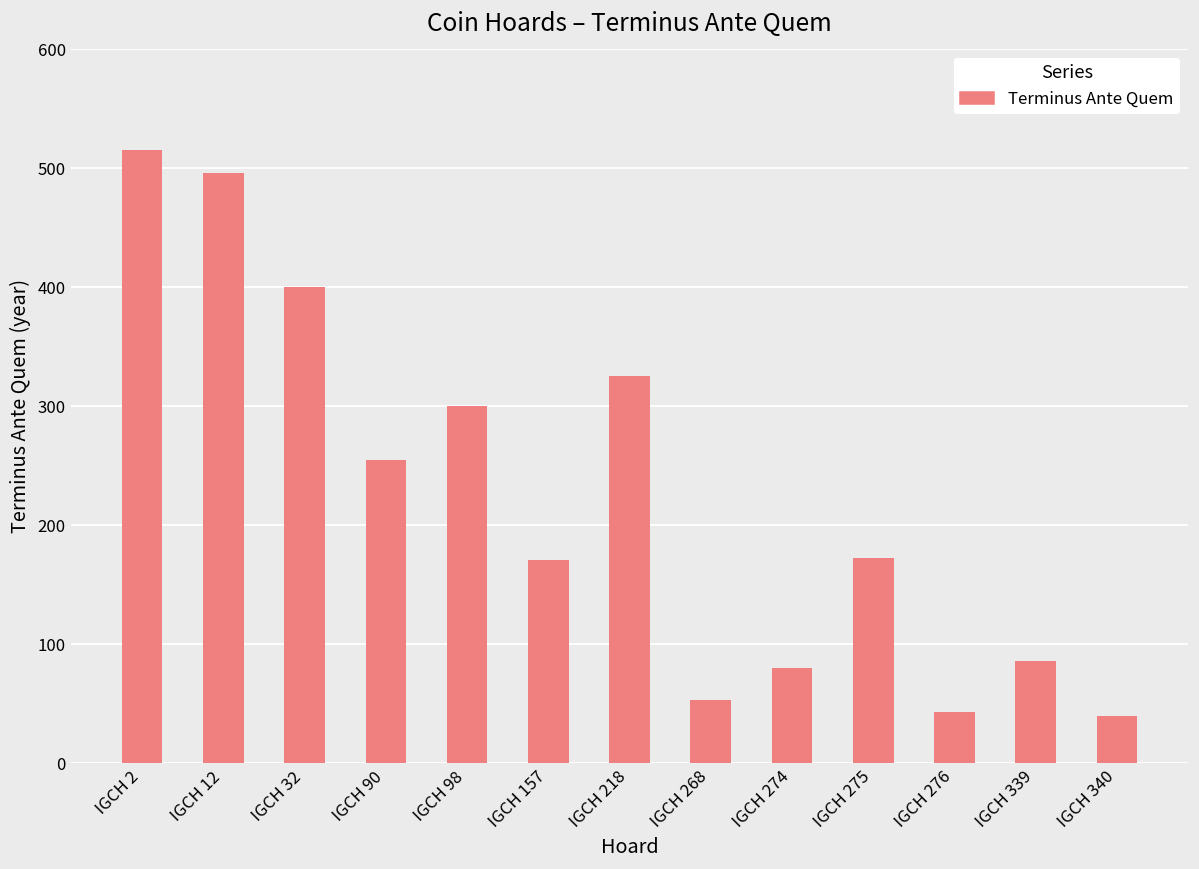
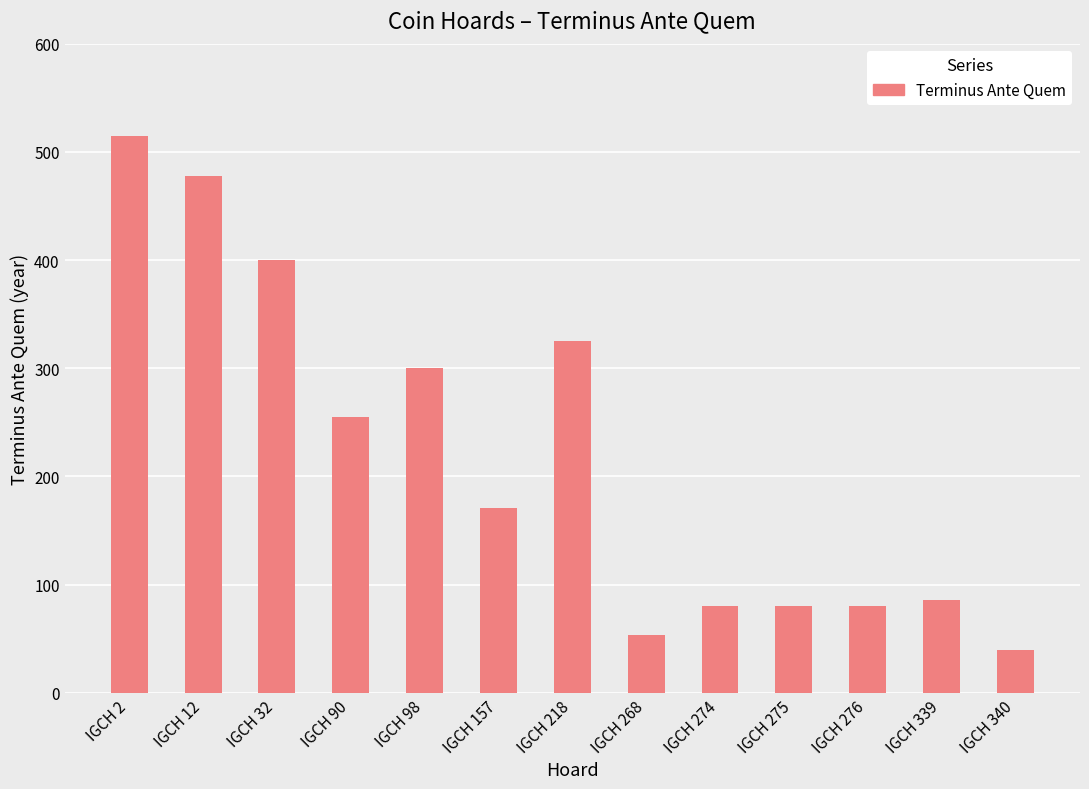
IGCH 12: 496 -> 478
IGCH 275: 172 -> 80
IGCH 276: 43 -> 80
